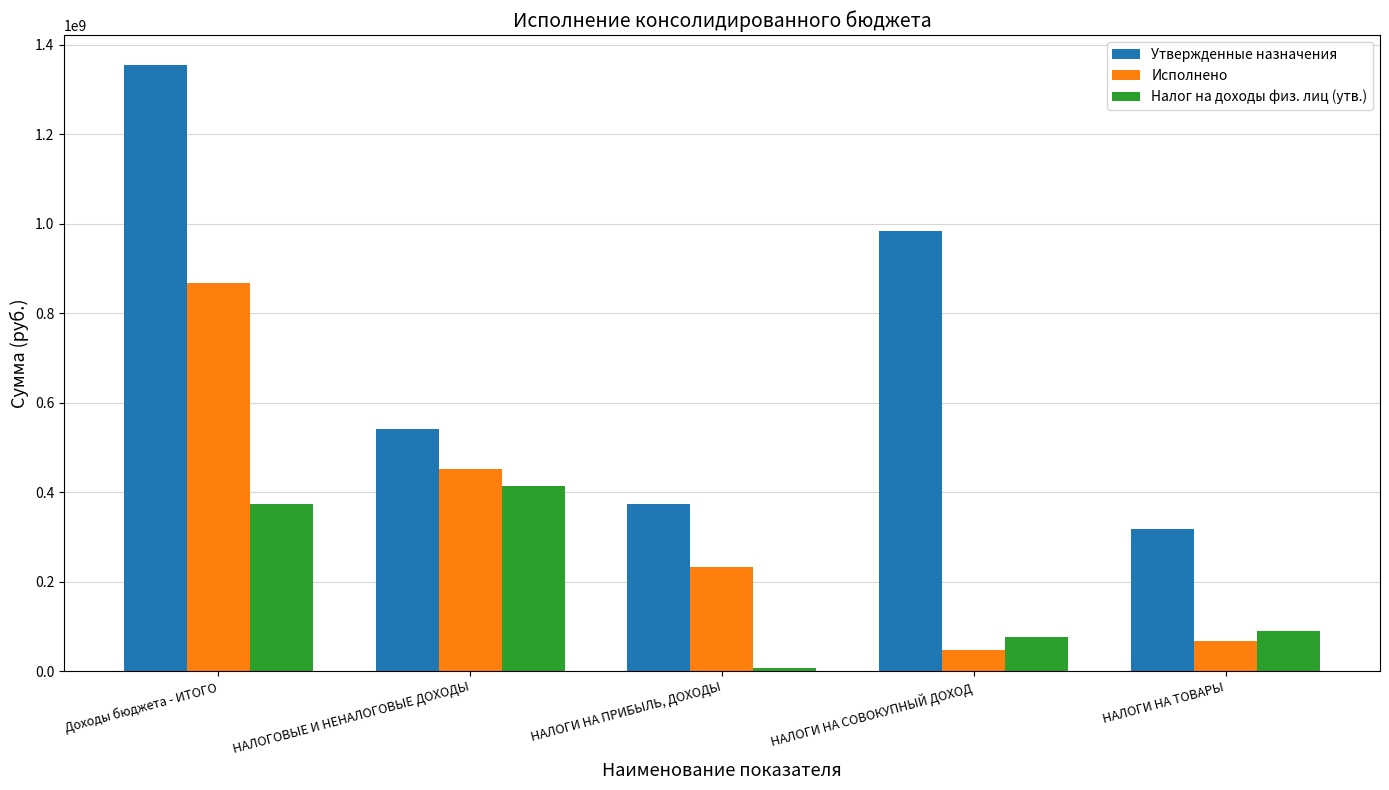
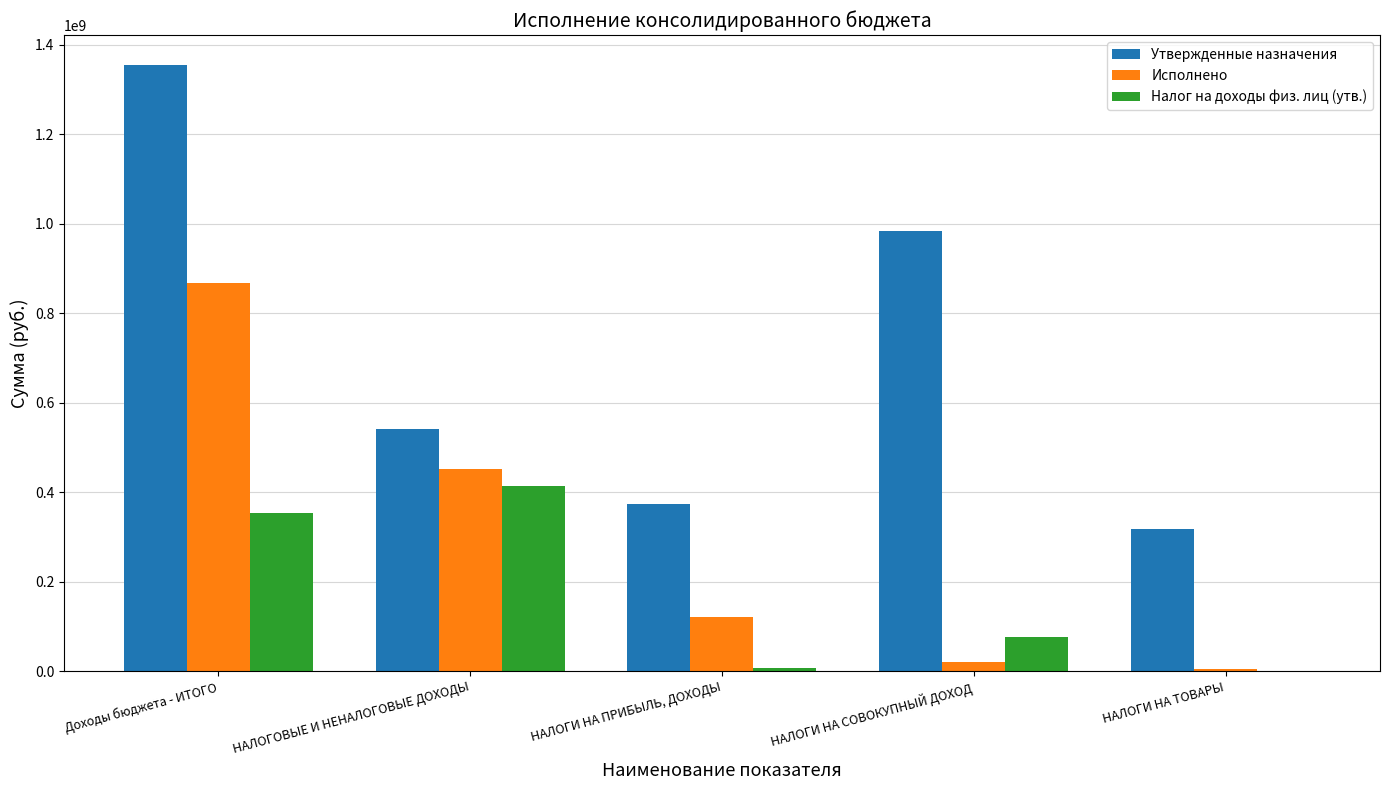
Налог на доходы физ. лиц (утв.), Доходы бюджета - ИТОГО: 370000000 -> 350000000
Исполнено, НАЛОГИ НА ПРИБЫЛЬ, ДОХОДЫ: 230000000 -> 120000000
Исполнено, НАЛОГИ НА СОВОКУПНЫЙ ДОХОД: 50000000 -> 20000000
Исполнено, НАЛОГИ НА ТОВАРЫ: 70000000 -> 10000000
Налог на доходы физ. лиц (утв.), НАЛОГИ НА ТОВАРЫ: 90000000 -> 0
